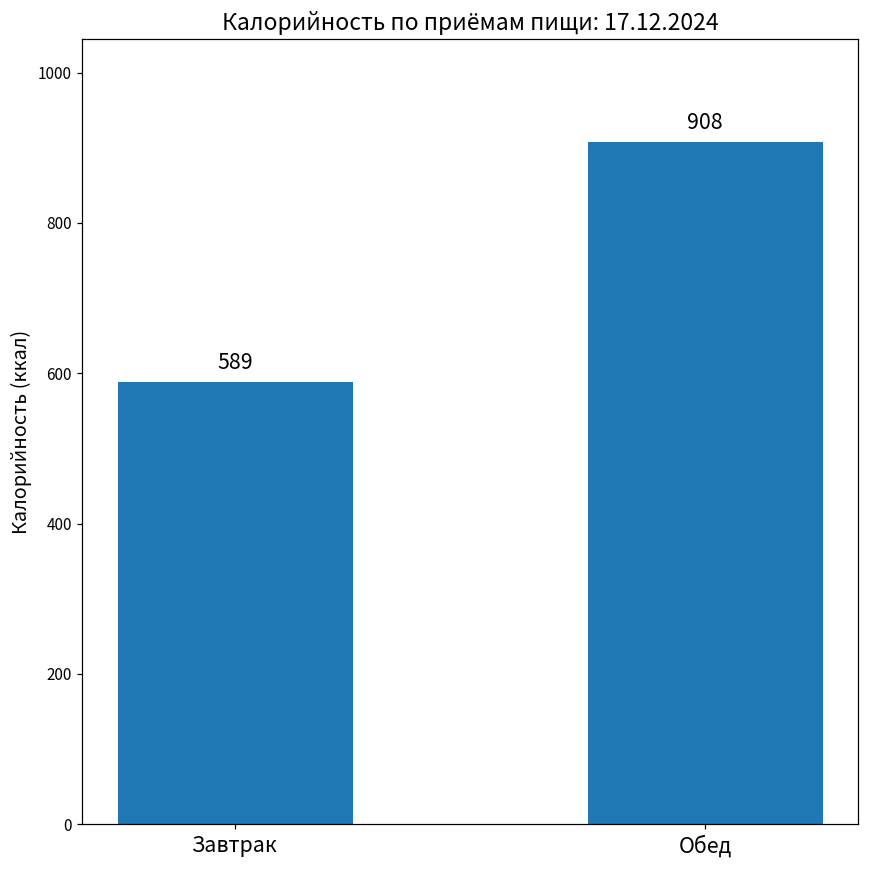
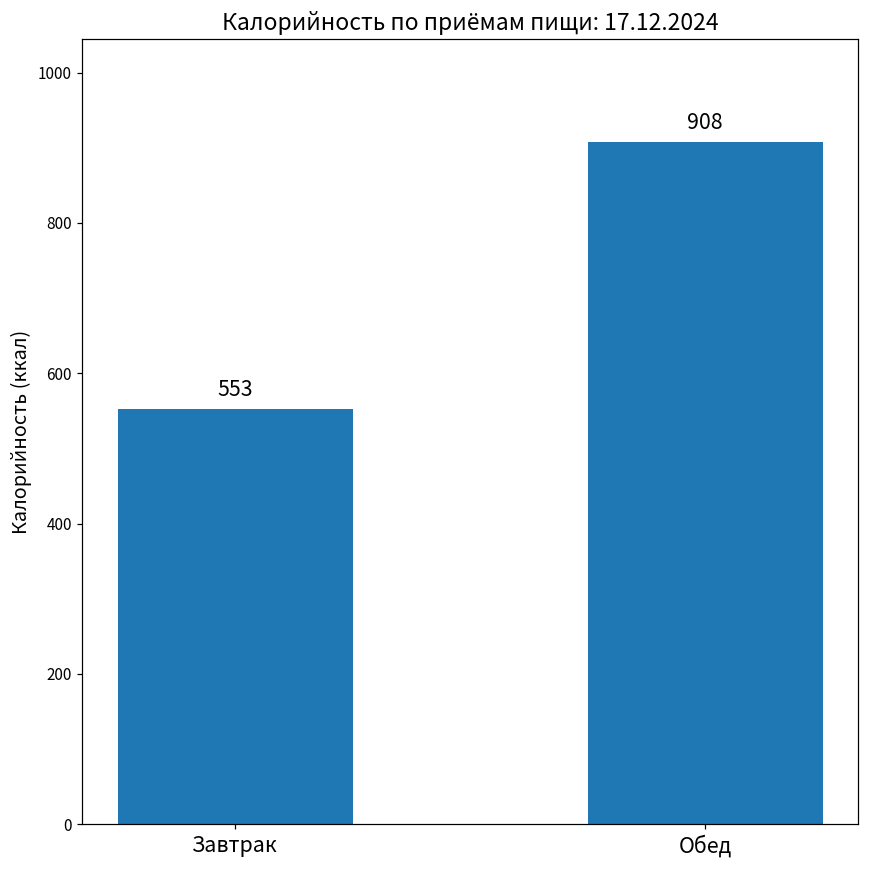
Завтрак: 589 -> 553
